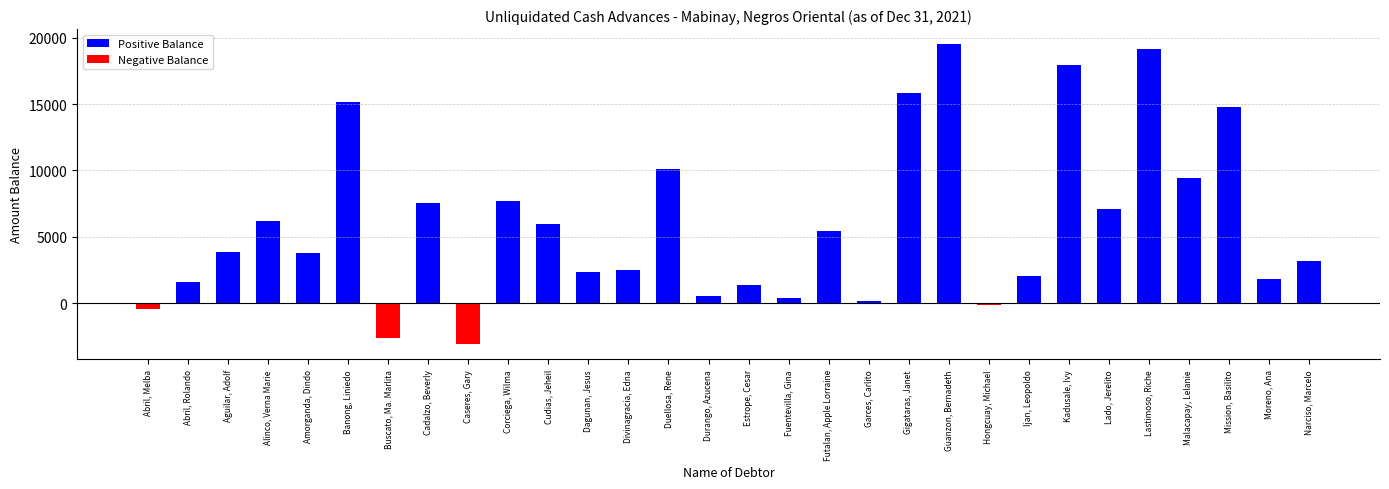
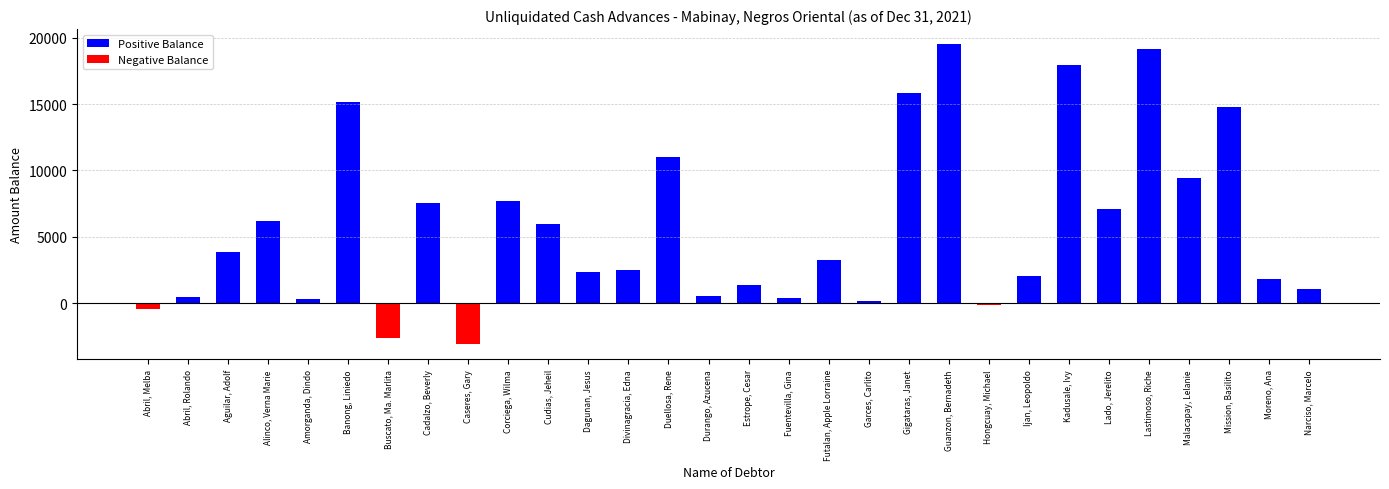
Abril, Rolando: 1600 -> 500
Amorganda, Dindo: 3800 -> 300
Duellosa, Rene: 10100 -> 11000
Futalan, Apple Lorraine: 5500 -> 3300
Narciso, Marcelo: 3200 -> 1000
